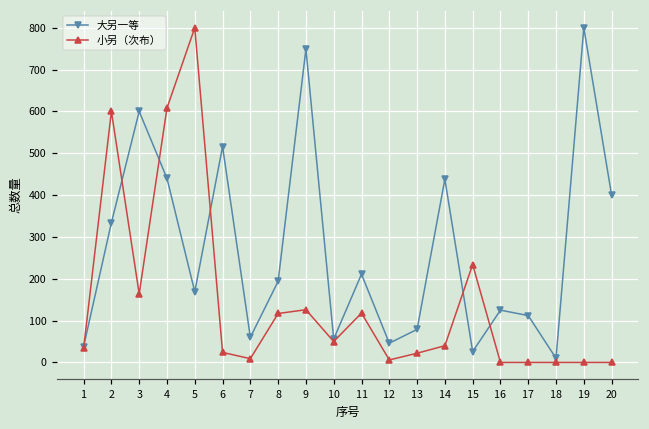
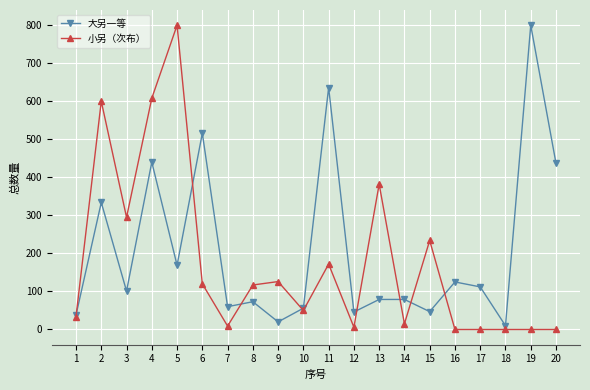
大另一等, 3: 600 -> 100
小另（次布）, 3: 160 -> 300
小另（次布）, 6: 20 -> 120
大另一等, 8: 190 -> 70
大另一等, 9: 750 -> 20
大另一等, 11: 210 -> 640
小另（次布）, 11: 120 -> 170
小另（次布）, 13: 20 -> 380
大另一等, 14: 440 -> 80
小另（次布）, 14: 40 -> 20
大另一等, 15: 30 -> 50
大另一等, 20: 400 -> 440
